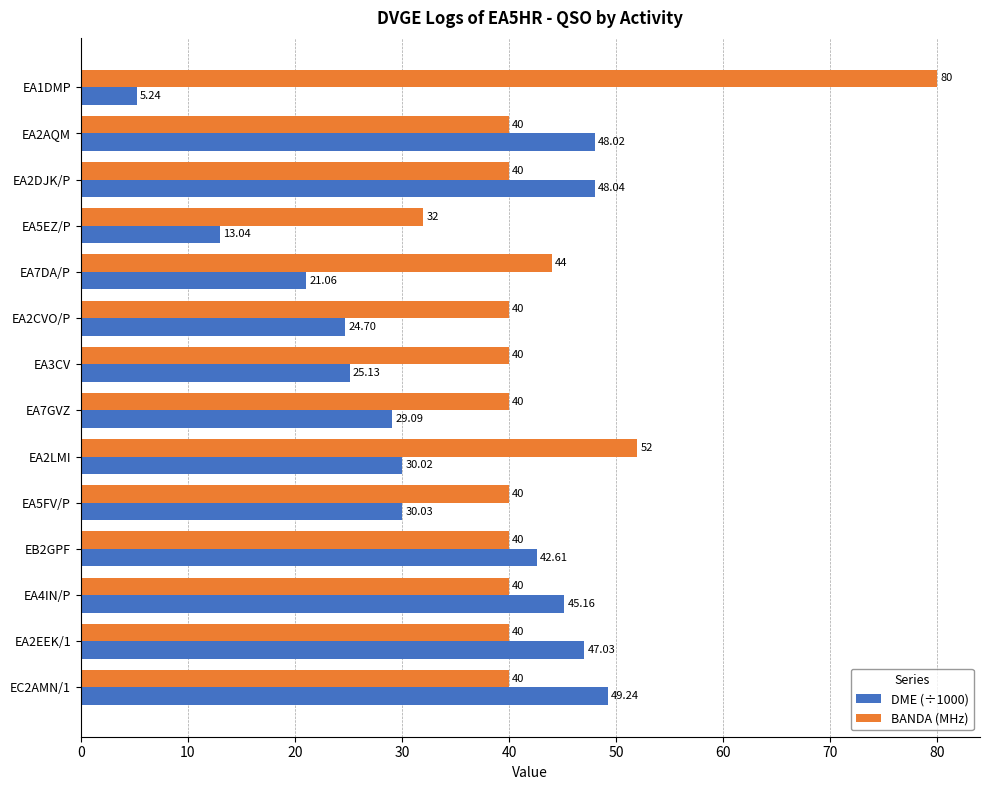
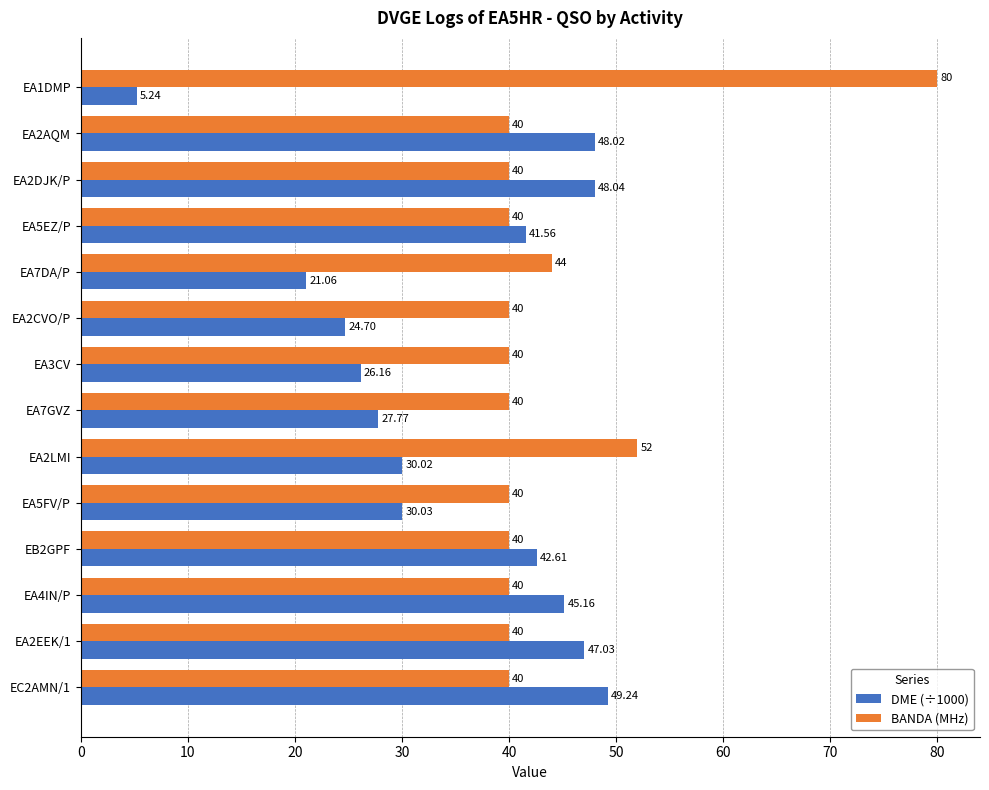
BANDA (MHz), EA5EZ/P: 32 -> 40
DME (÷1000), EA5EZ/P: 13.04 -> 41.56
DME (÷1000), EA3CV: 25.13 -> 26.16
DME (÷1000), EA7GVZ: 29.09 -> 27.77
